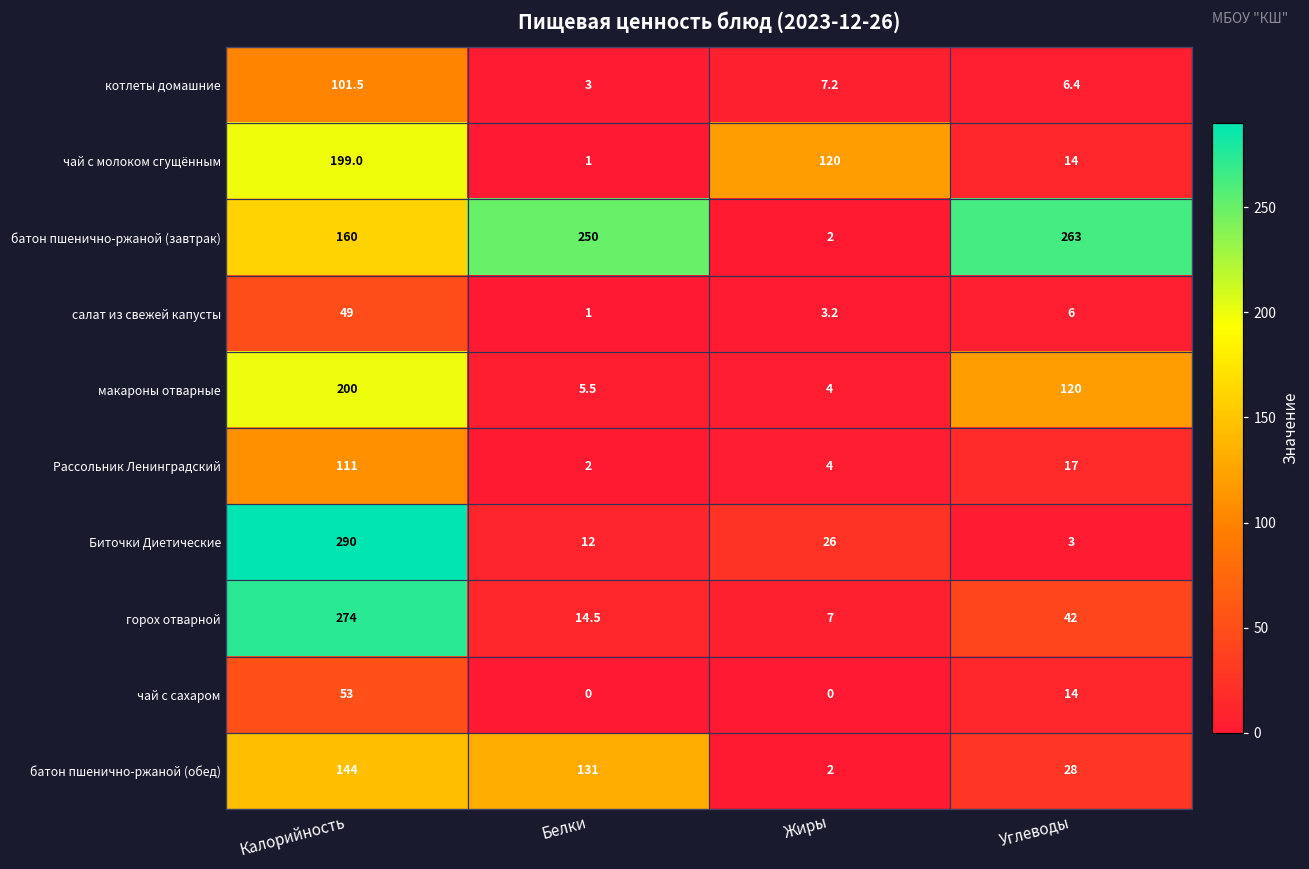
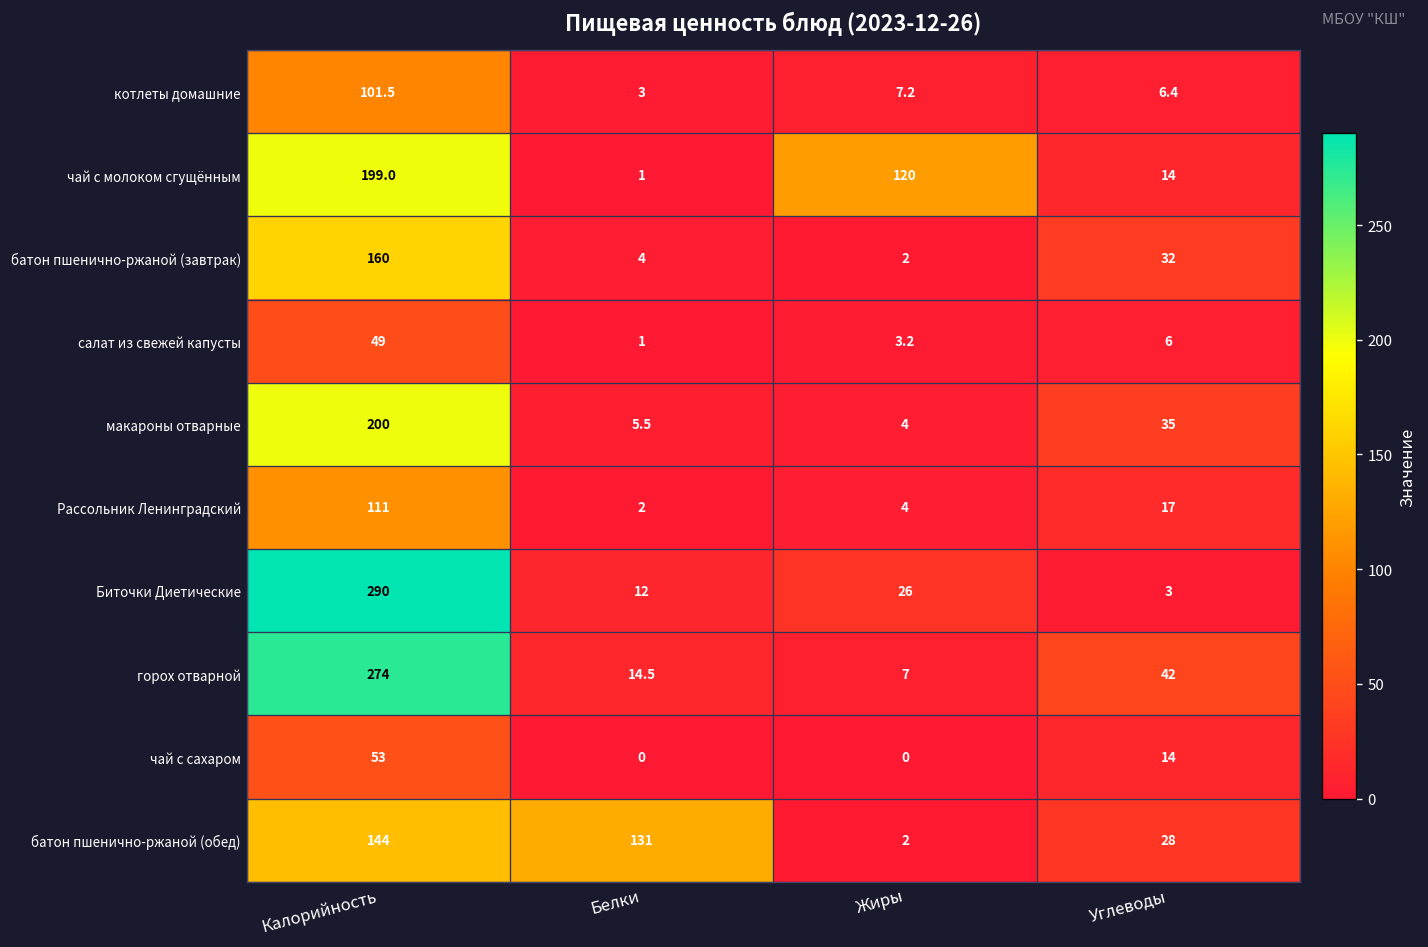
батон пшенично-ржаной (завтрак), Белки: 250 -> 4
батон пшенично-ржаной (завтрак), Углеводы: 263 -> 32
макароны отварные, Углеводы: 120 -> 35
